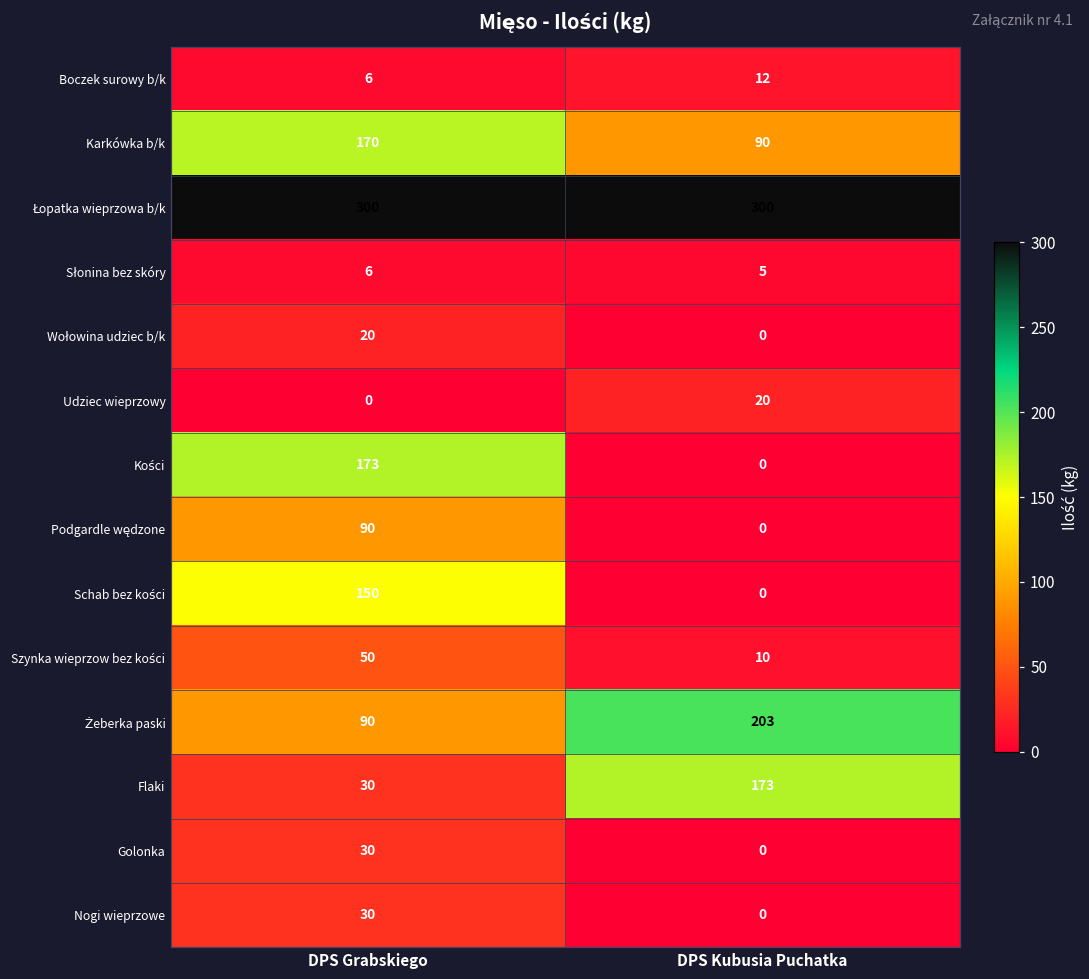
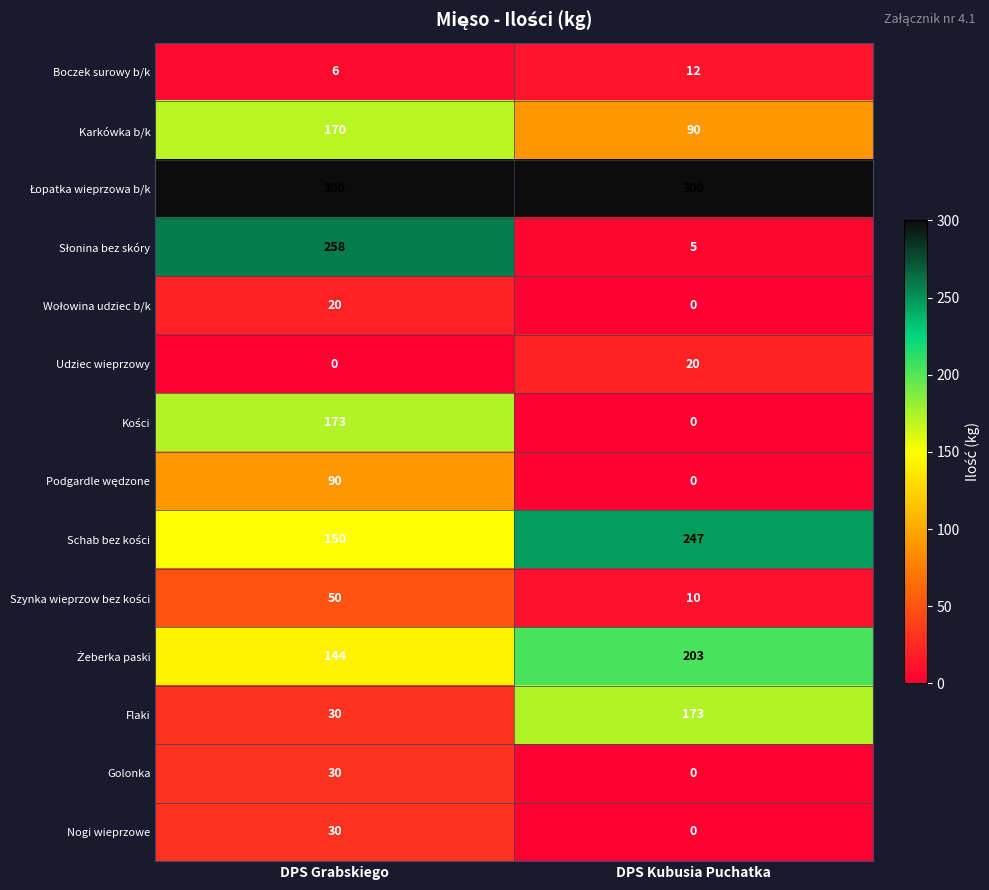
Słonina bez skóry, DPS Grabskiego: 6 -> 258
Schab bez kości, DPS Kubusia Puchatka: 0 -> 247
Żeberka paski, DPS Grabskiego: 90 -> 144
